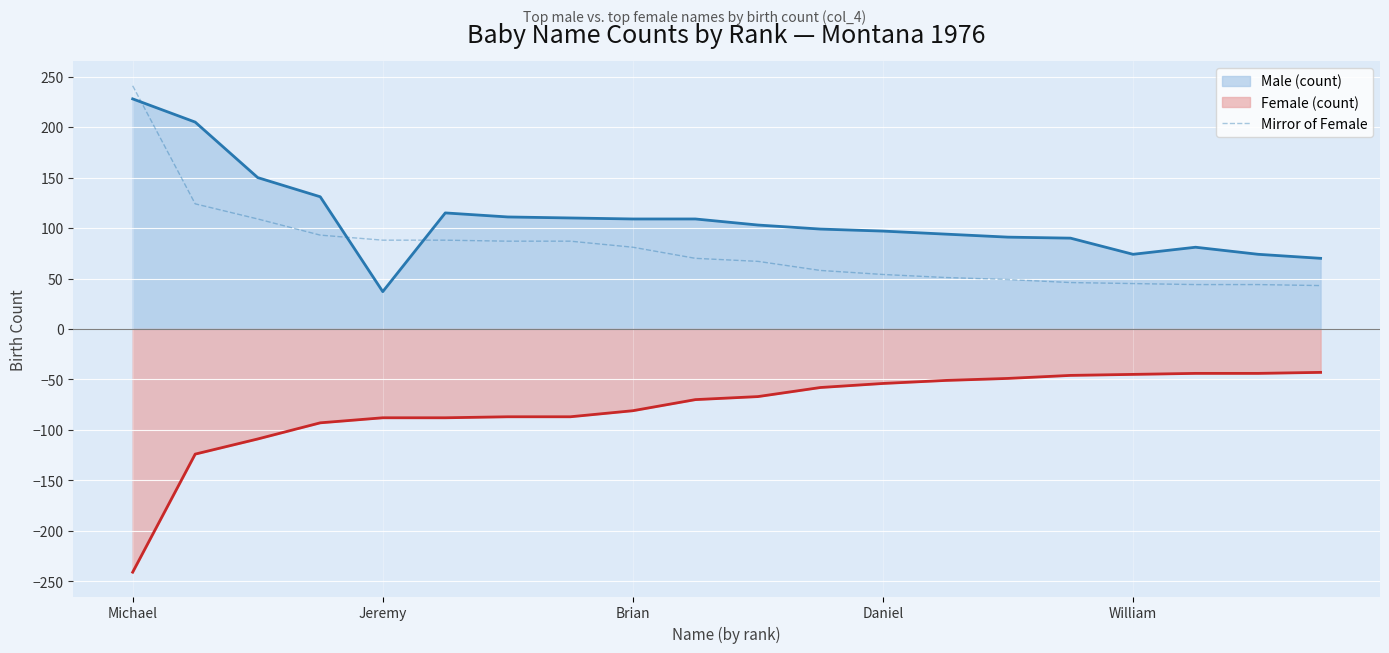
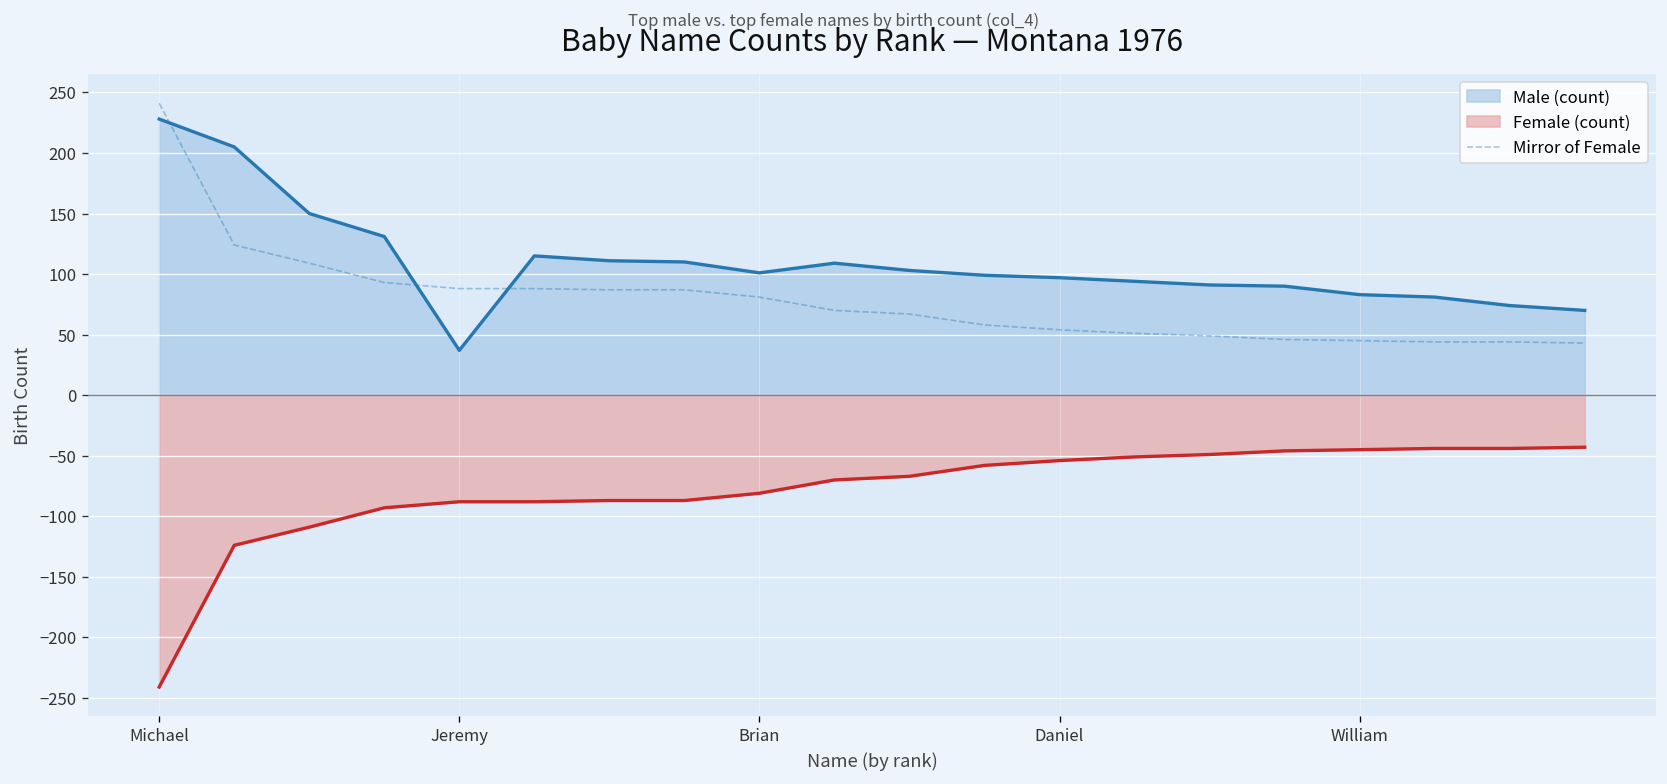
Male (count), Brian: 109 -> 101
Male (count), William: 74 -> 83
